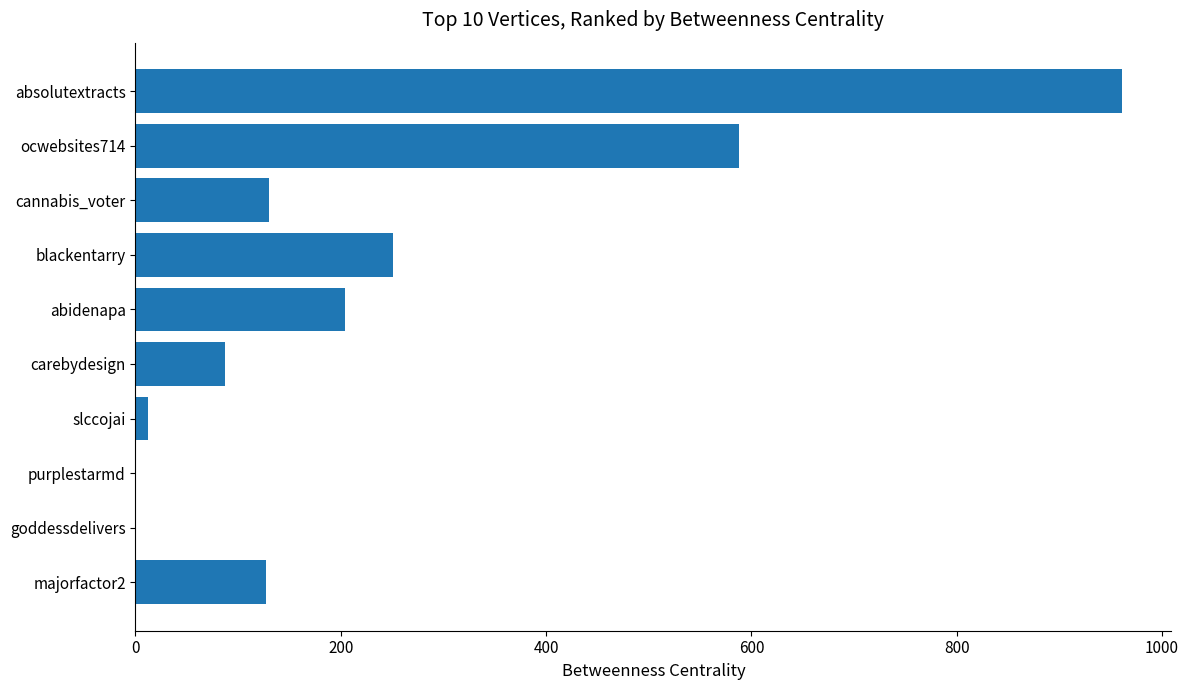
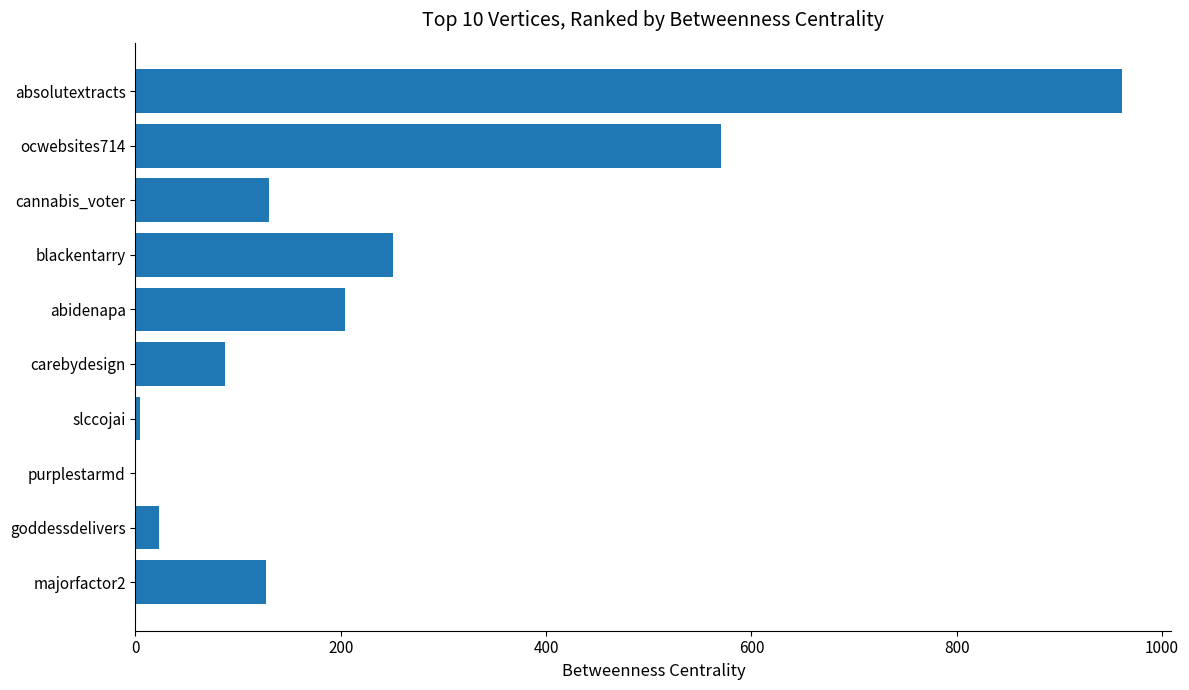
ocwebsites714: 588 -> 570
slccojai: 12 -> 4
goddessdelivers: 0 -> 23
